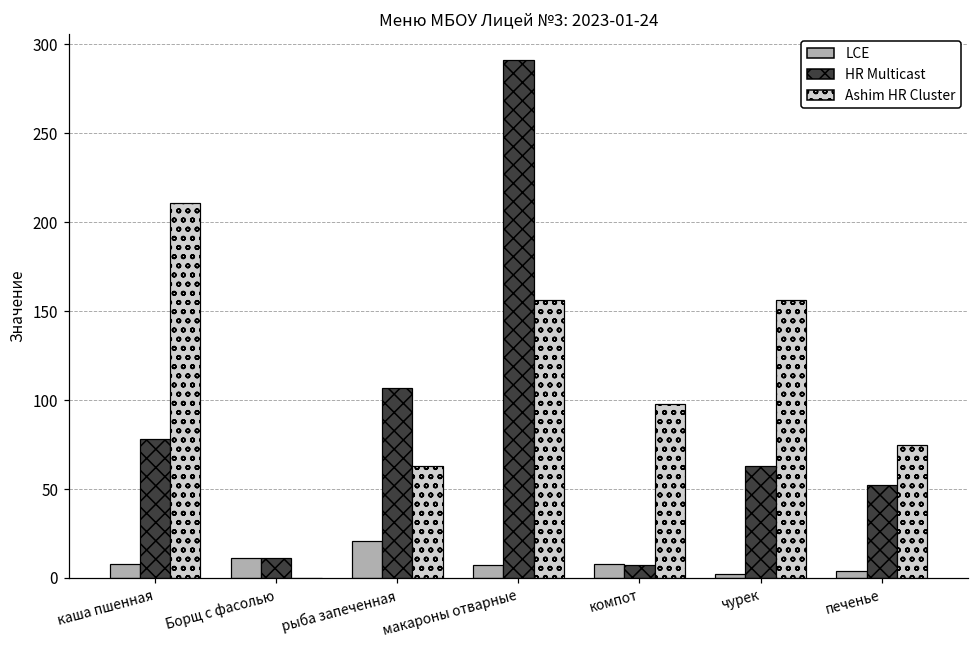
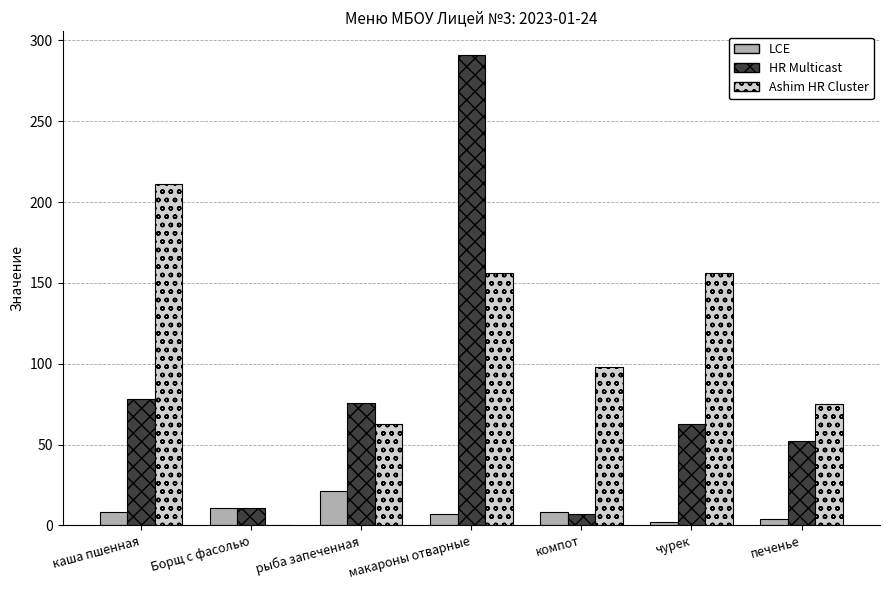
HR Multicast, рыба запеченная: 107 -> 76
